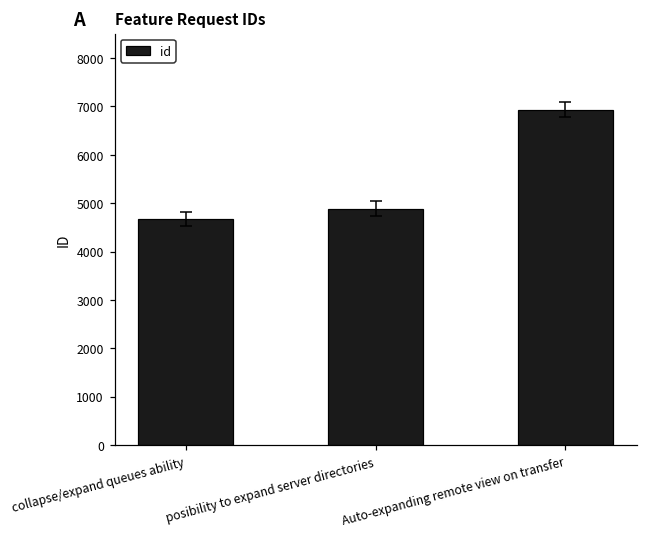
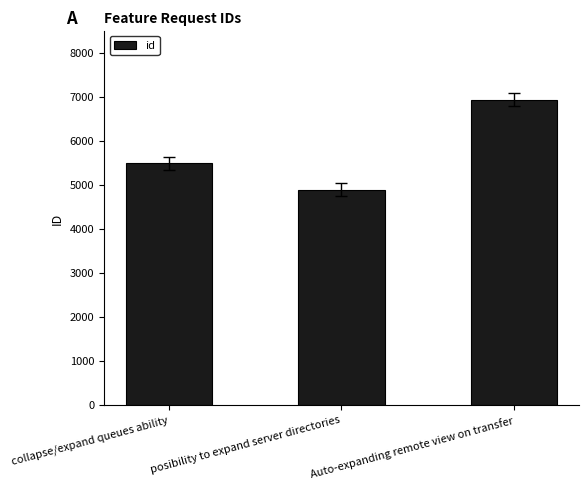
id, collapse/expand queues ability: 4700 -> 5500
